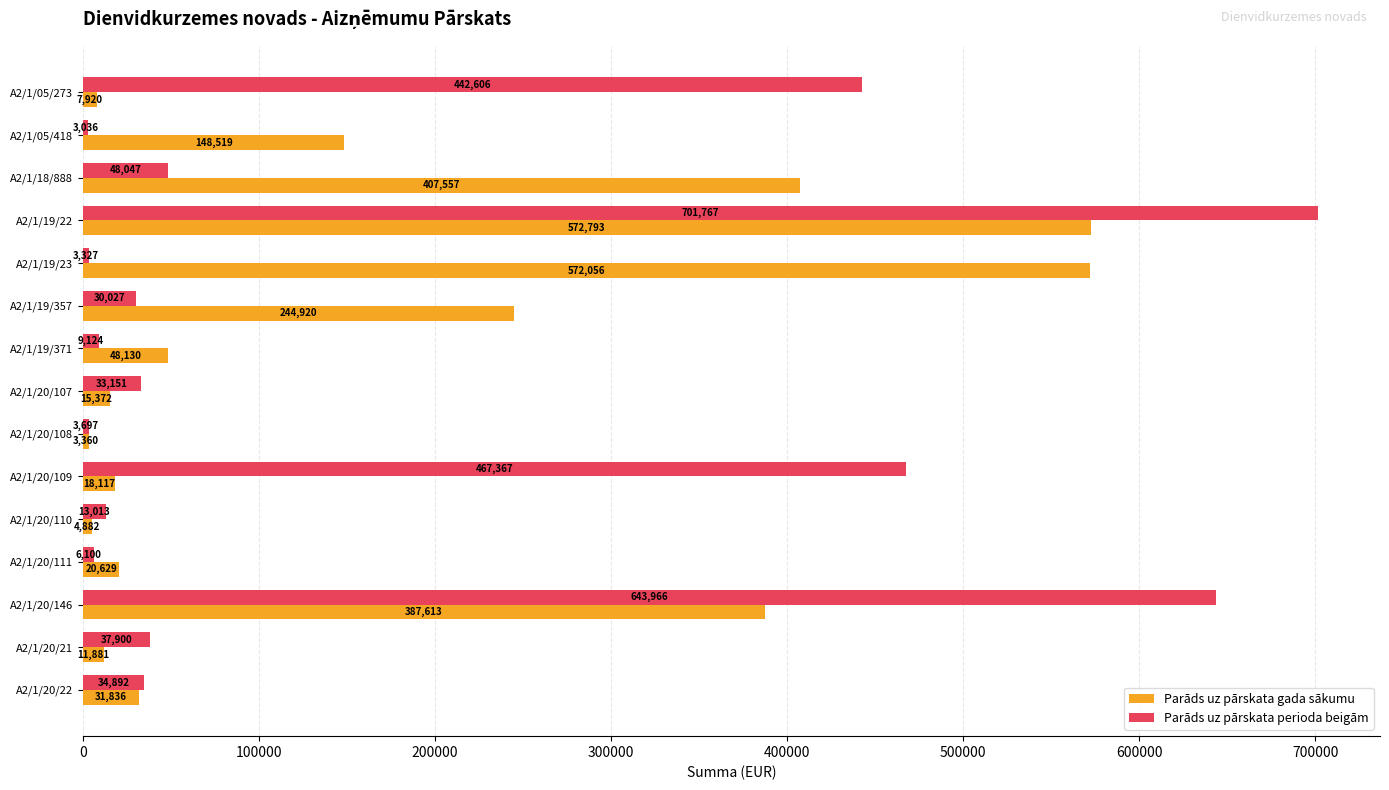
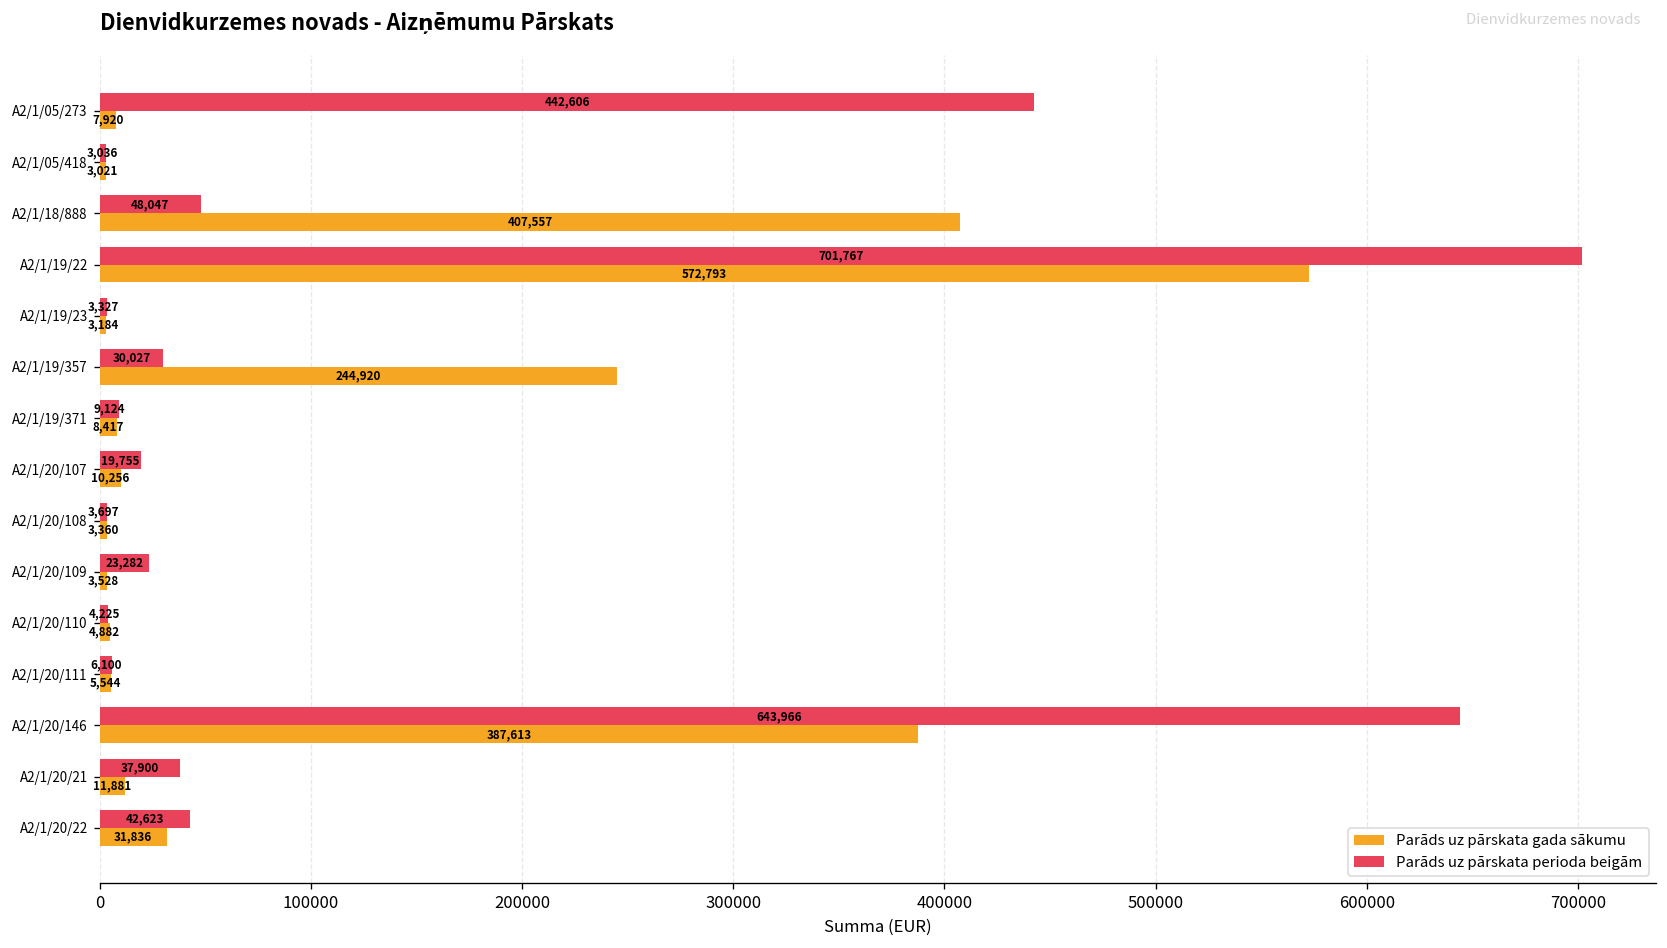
Parāds uz pārskata gada sākumu, A2/1/05/418: 148,519 -> 3,021
Parāds uz pārskata gada sākumu, A2/1/19/23: 572,056 -> 3,184
Parāds uz pārskata gada sākumu, A2/1/19/371: 48,130 -> 8,417
Parāds uz pārskata perioda beigām, A2/1/20/107: 33,151 -> 19,755
Parāds uz pārskata gada sākumu, A2/1/20/107: 15,372 -> 10,256
Parāds uz pārskata perioda beigām, A2/1/20/109: 467,367 -> 23,282
Parāds uz pārskata gada sākumu, A2/1/20/109: 18,117 -> 3,528
Parāds uz pārskata perioda beigām, A2/1/20/110: 13,013 -> 4,225
Parāds uz pārskata gada sākumu, A2/1/20/111: 20,629 -> 5,544
Parāds uz pārskata perioda beigām, A2/1/20/22: 34,892 -> 42,623
